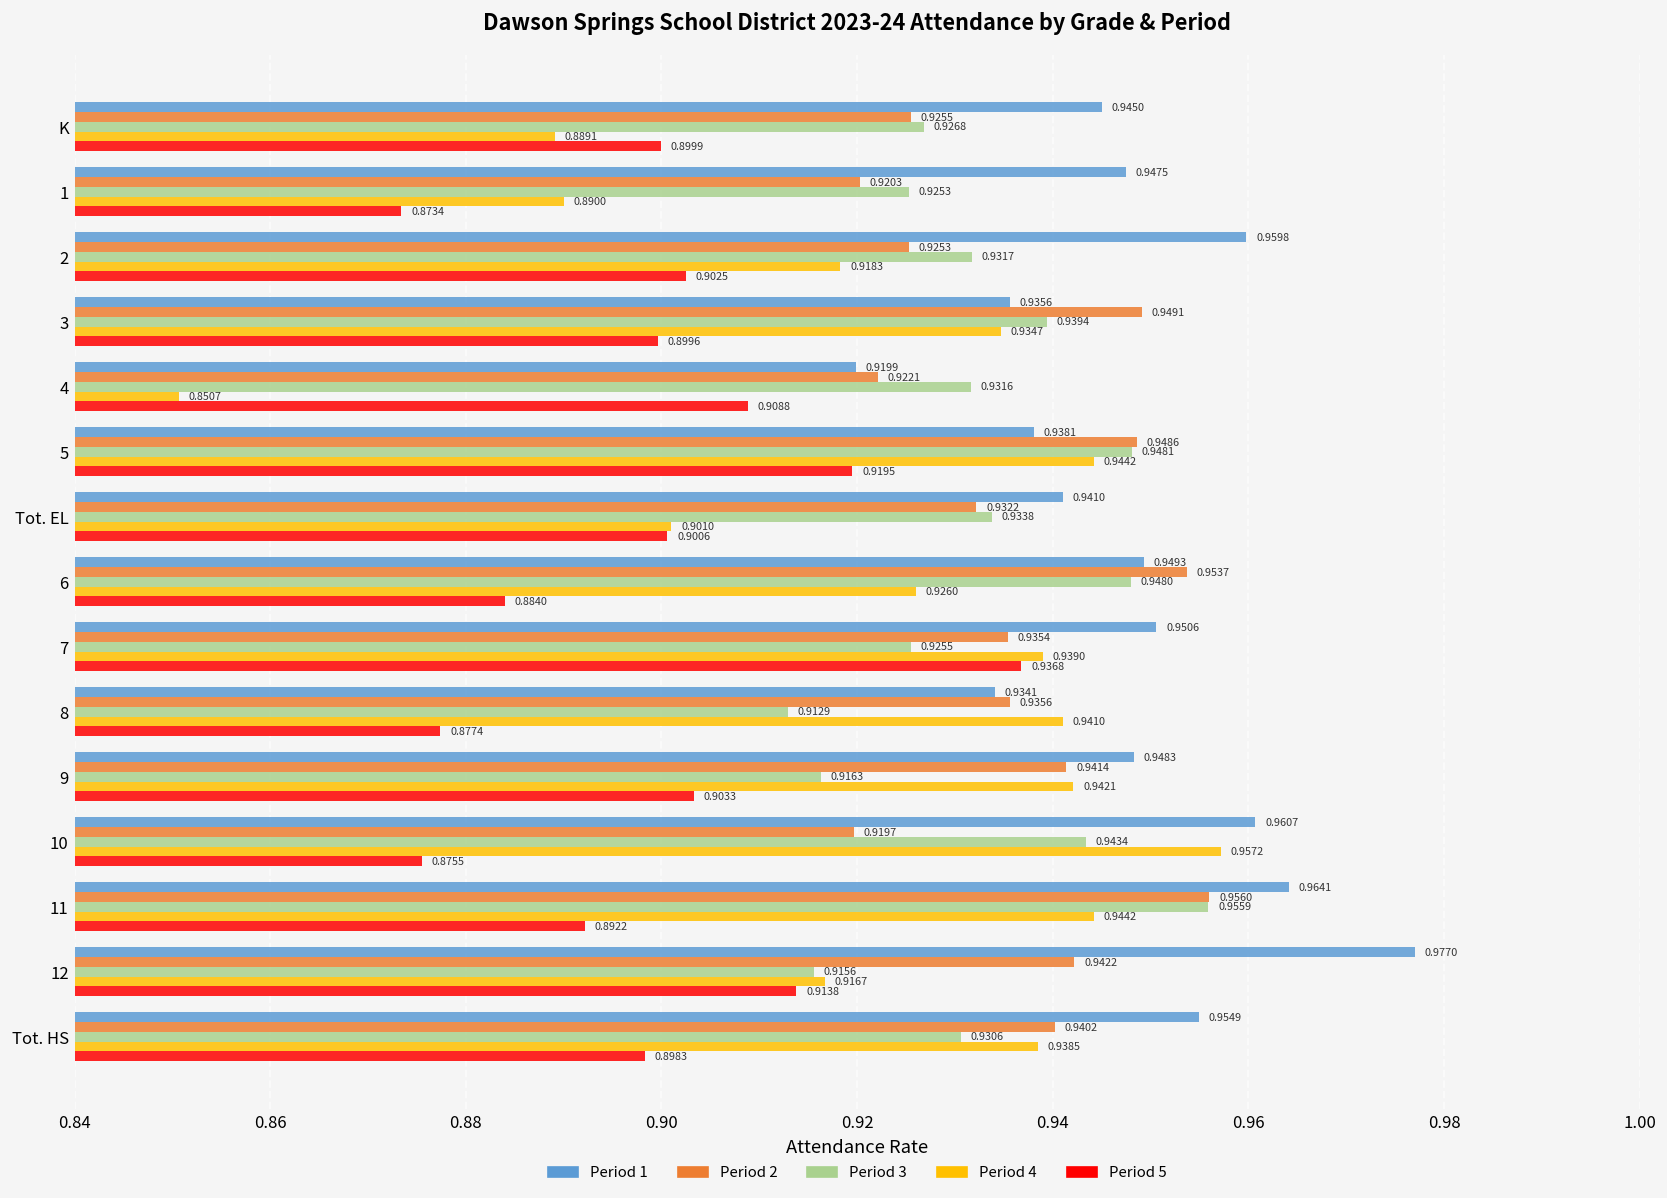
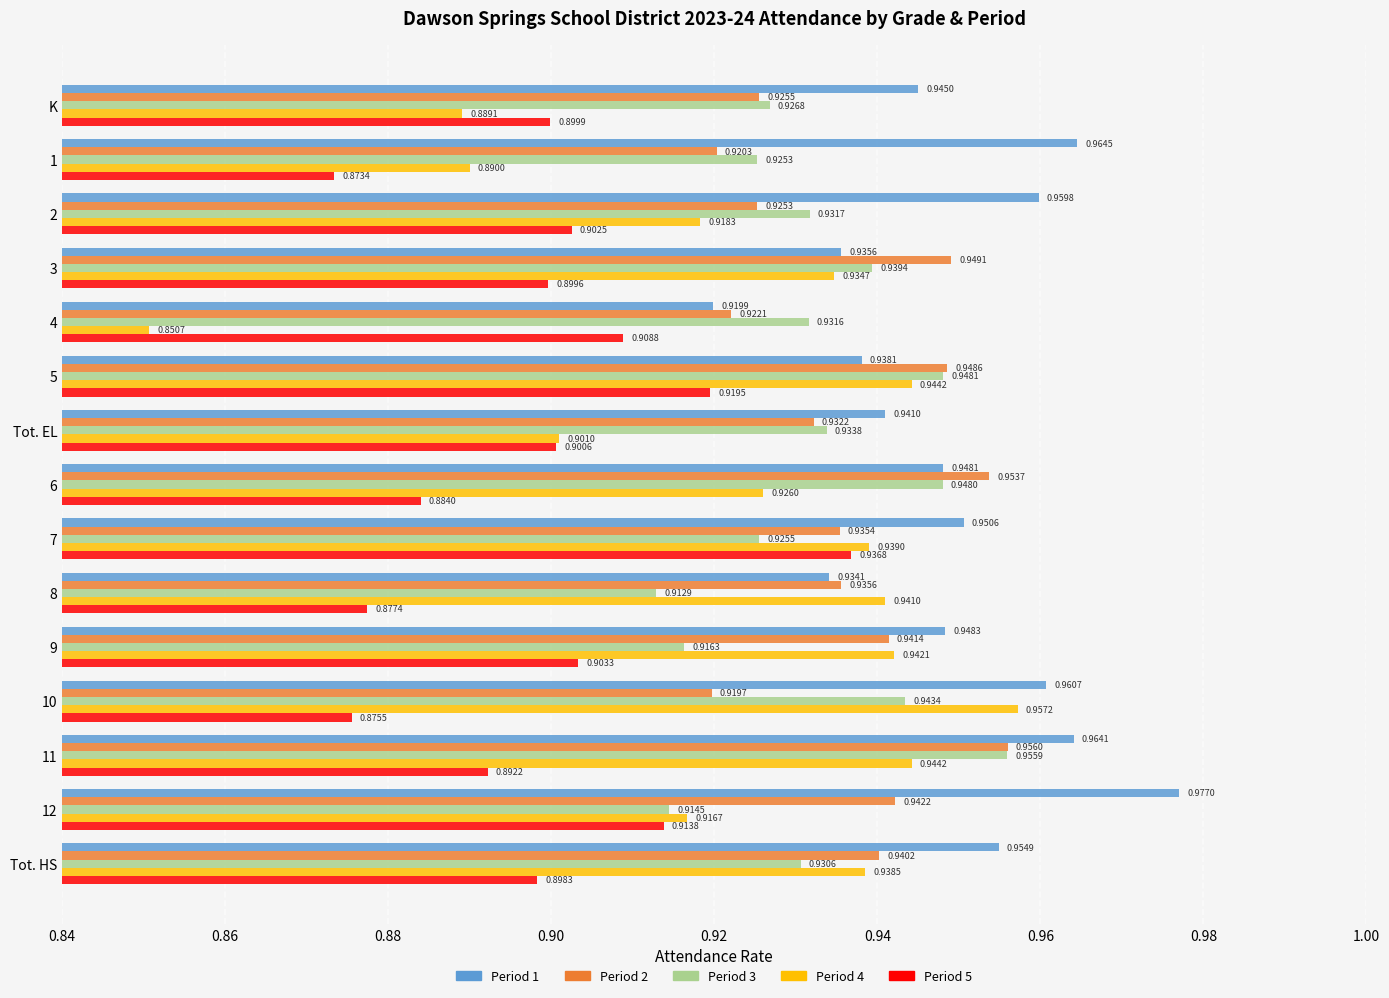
Period 1, 1: 0.9475 -> 0.9645
Period 1, 6: 0.9493 -> 0.9481
Period 3, 12: 0.9156 -> 0.9145
